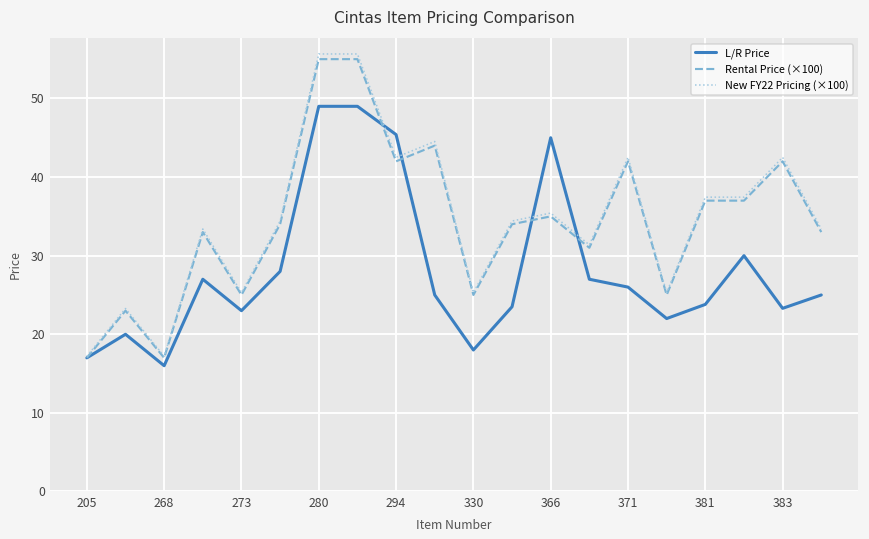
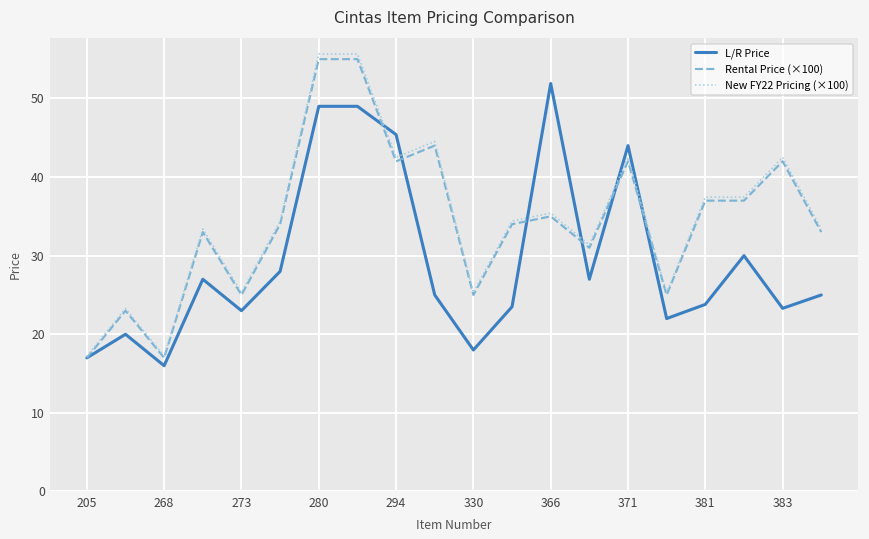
L/R Price, 366: 45 -> 52
L/R Price, 371: 26 -> 44
